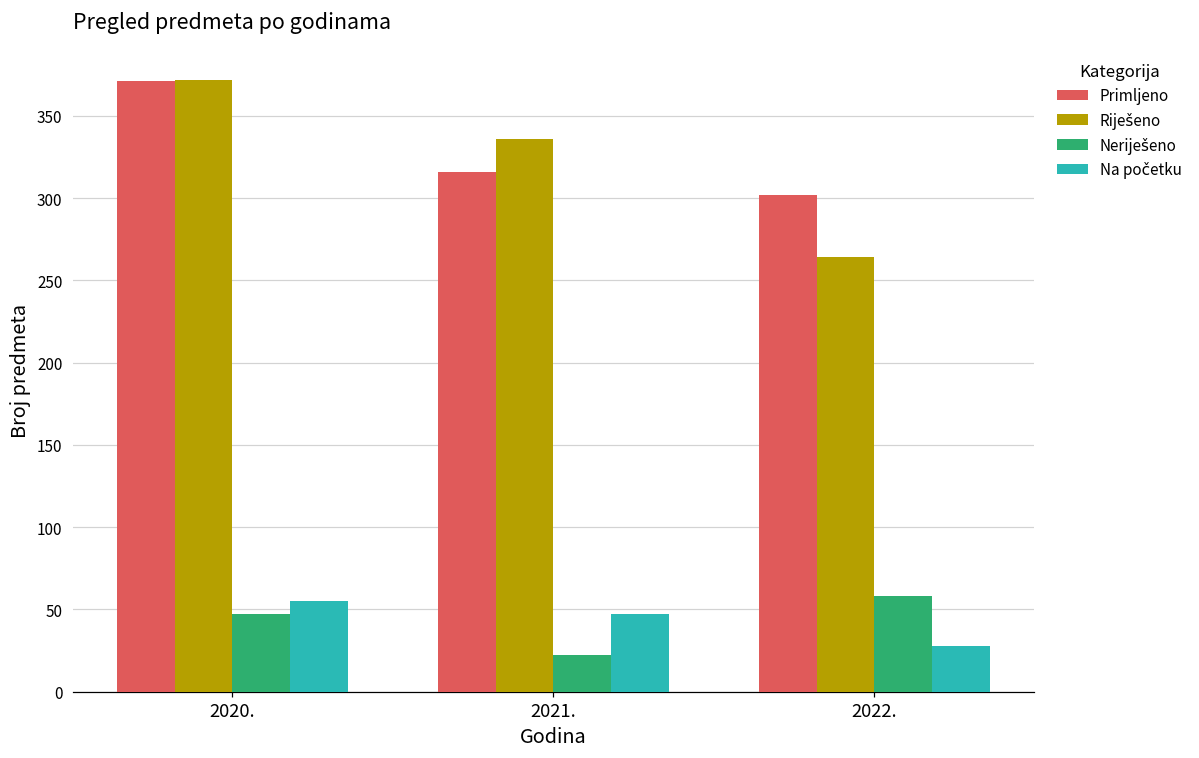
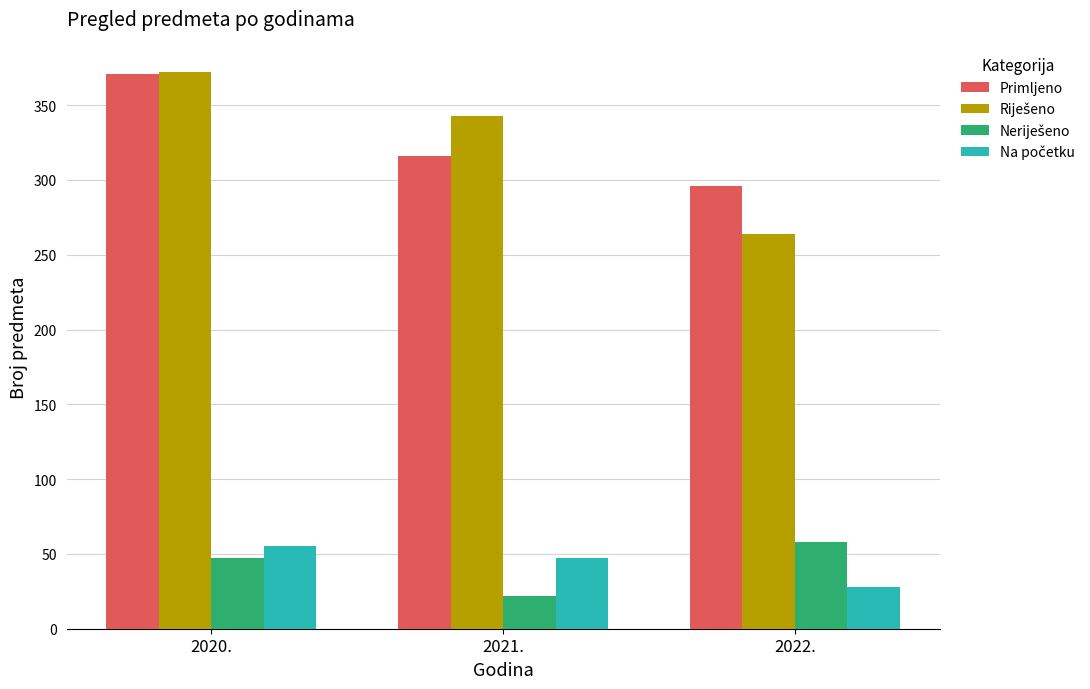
Riješeno, 2021.: 336 -> 343
Primljeno, 2022.: 302 -> 296
